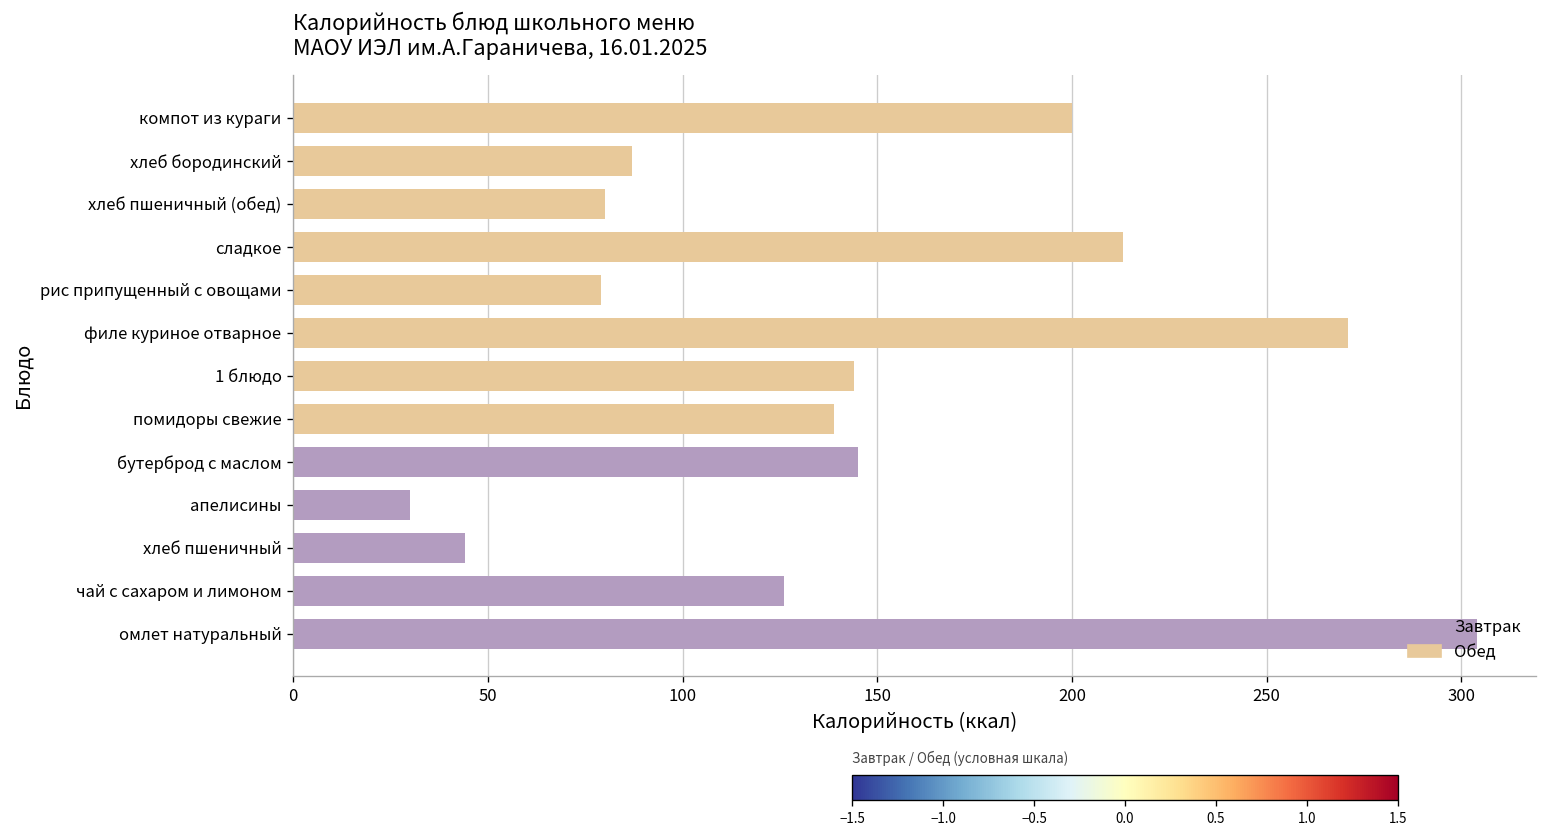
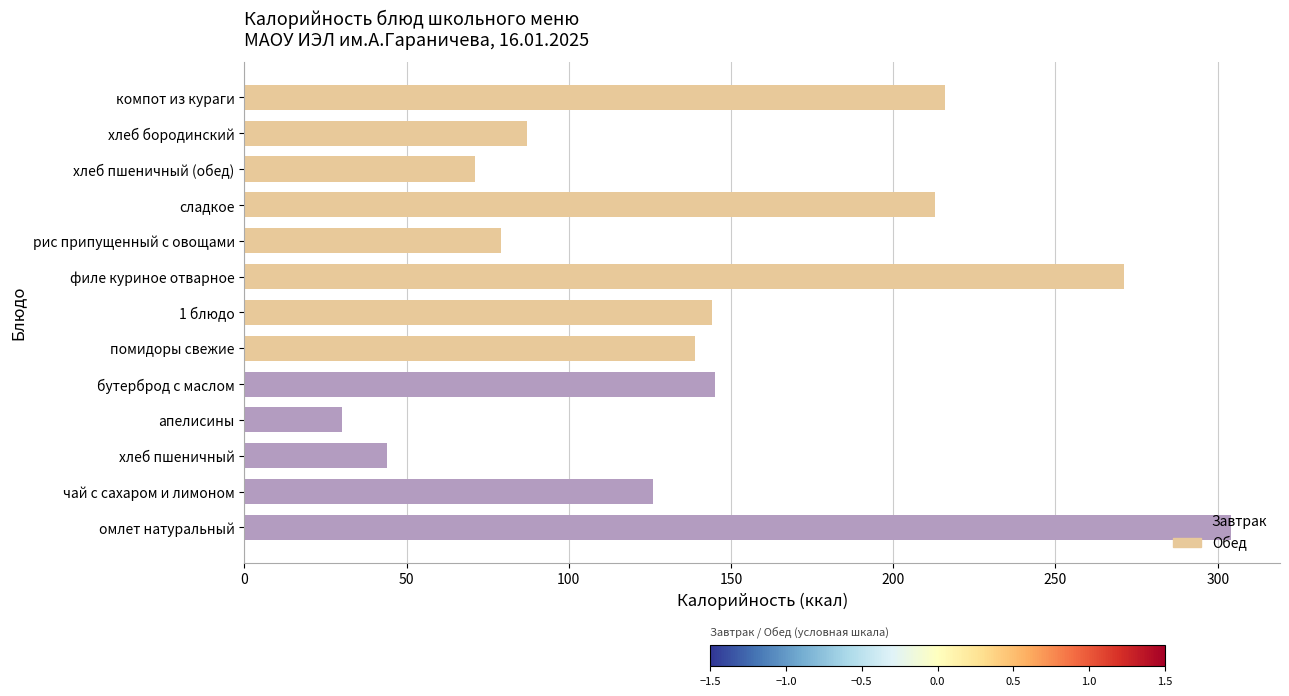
компот из кураги: 200 -> 216
хлеб пшеничный (обед): 80 -> 71
